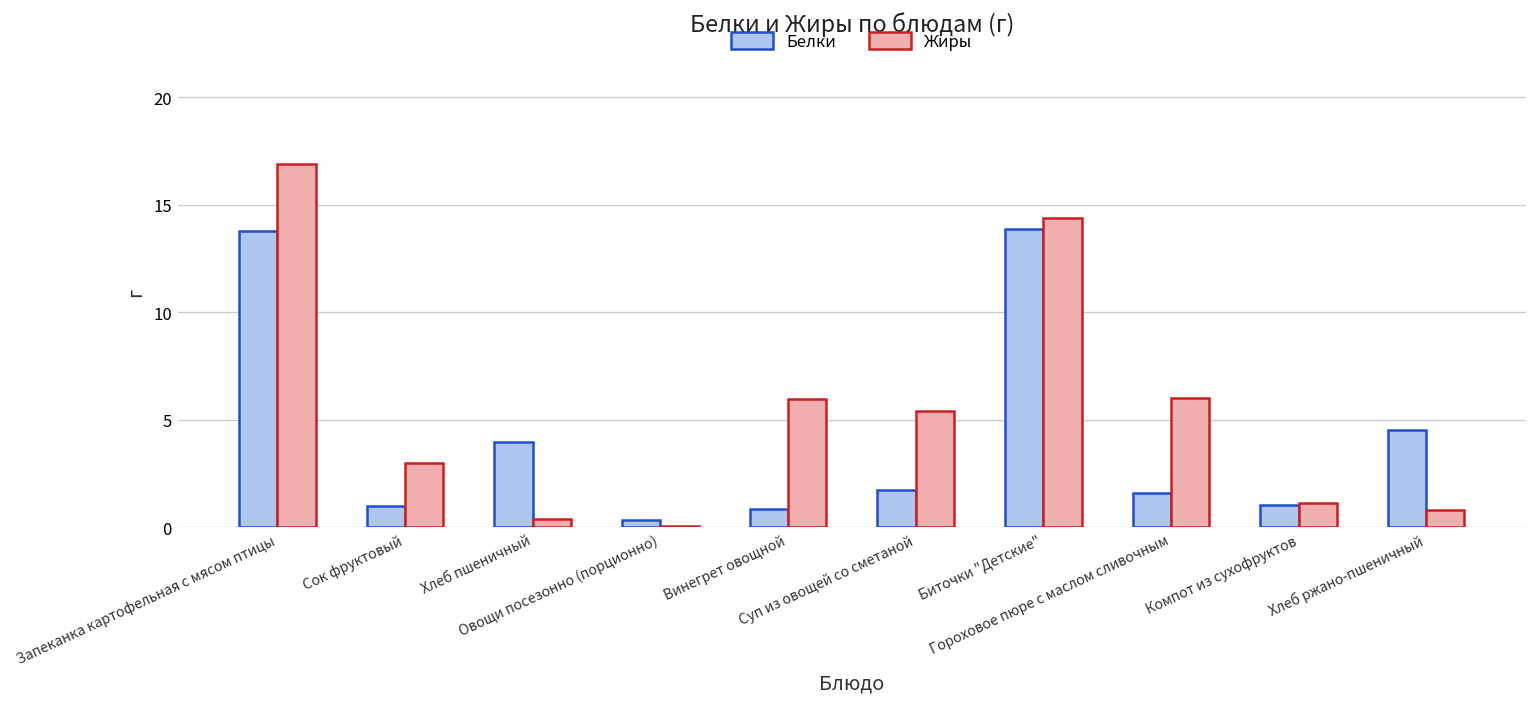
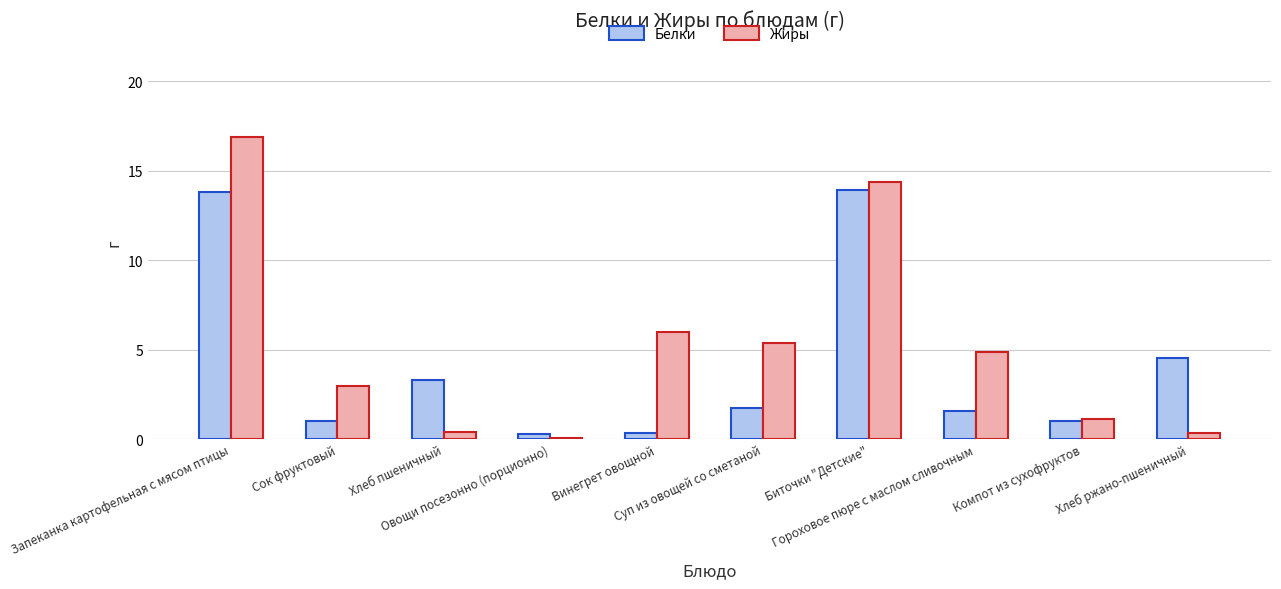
Белки, Хлеб пшеничный: 4.0 -> 3.3
Белки, Винегрет овощной: 0.9 -> 0.3
Жиры, Гороховое пюре с маслом сливочным: 6.0 -> 4.9
Жиры, Хлеб ржано-пшеничный: 0.8 -> 0.4
